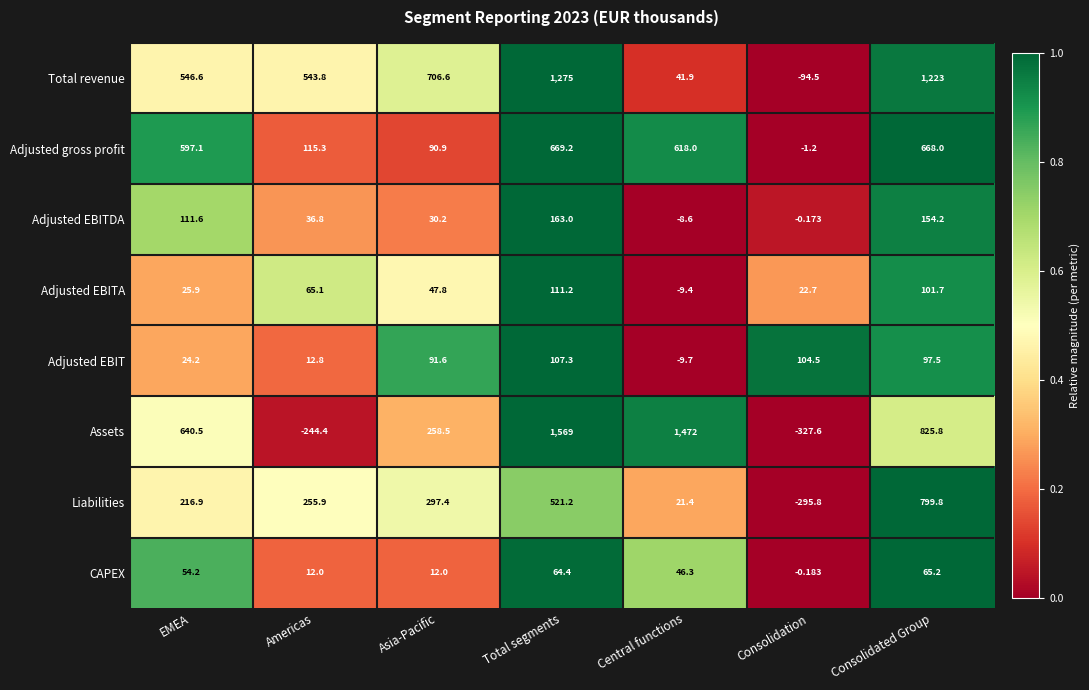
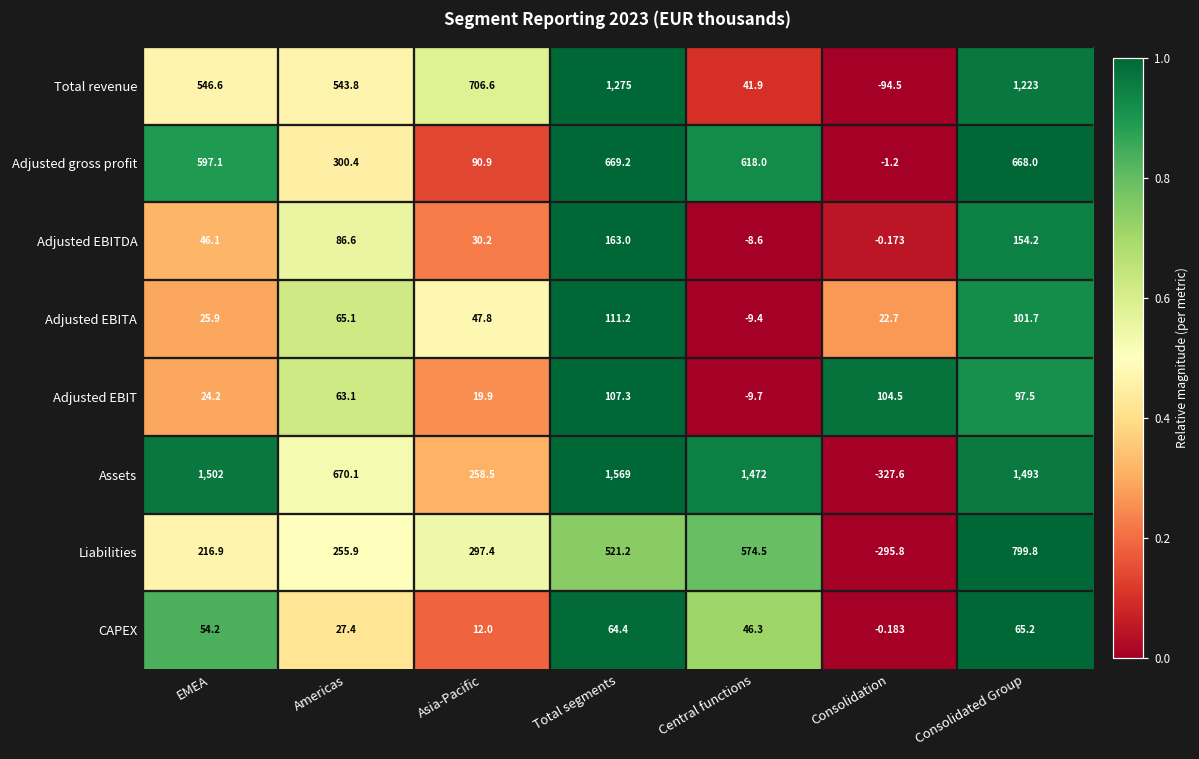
Adjusted gross profit, Americas: 115.3 -> 300.4
Adjusted EBITDA, EMEA: 111.6 -> 46.1
Adjusted EBITDA, Americas: 36.8 -> 86.6
Adjusted EBIT, Americas: 12.8 -> 63.1
Adjusted EBIT, Asia-Pacific: 91.6 -> 19.9
Assets, EMEA: 640.5 -> 1,502
Assets, Americas: -244.4 -> 670.1
Assets, Consolidated Group: 825.8 -> 1,493
Liabilities, Central functions: 21.4 -> 574.5
CAPEX, Americas: 12.0 -> 27.4
